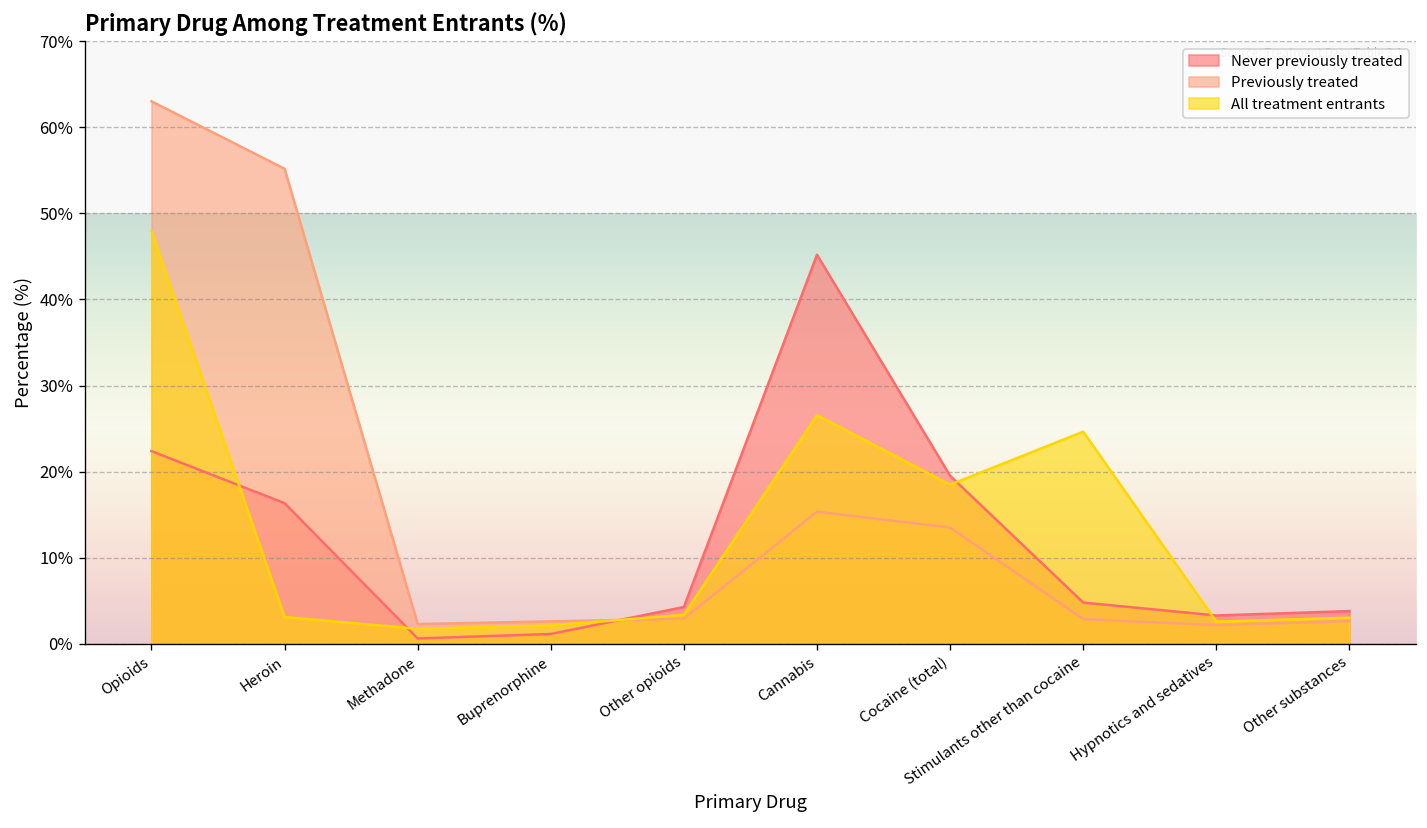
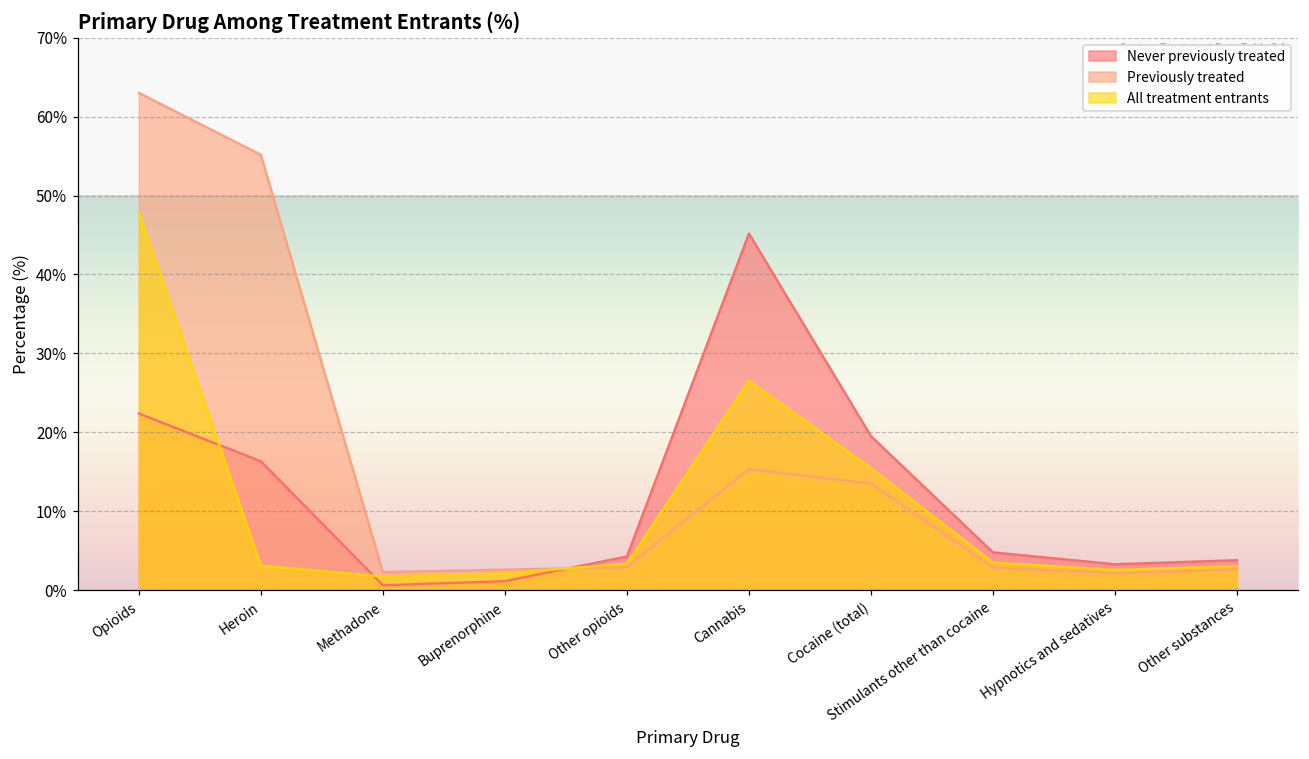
All treatment entrants, Cocaine (total): 18% -> 15%
All treatment entrants, Stimulants other than cocaine: 25% -> 4%
